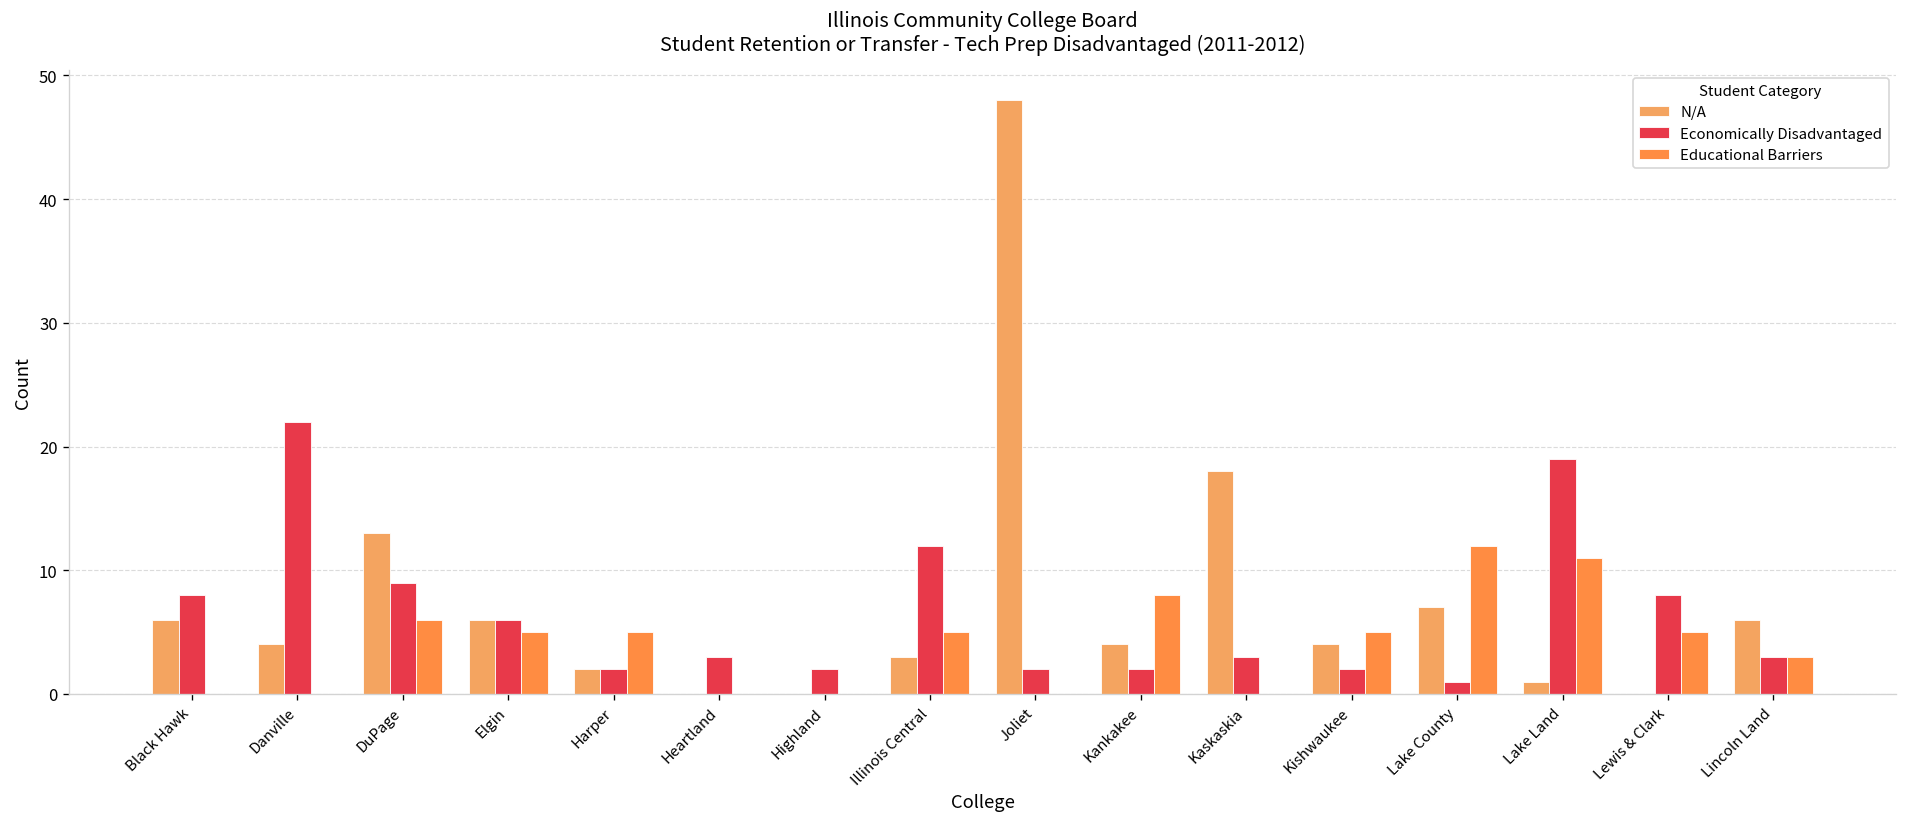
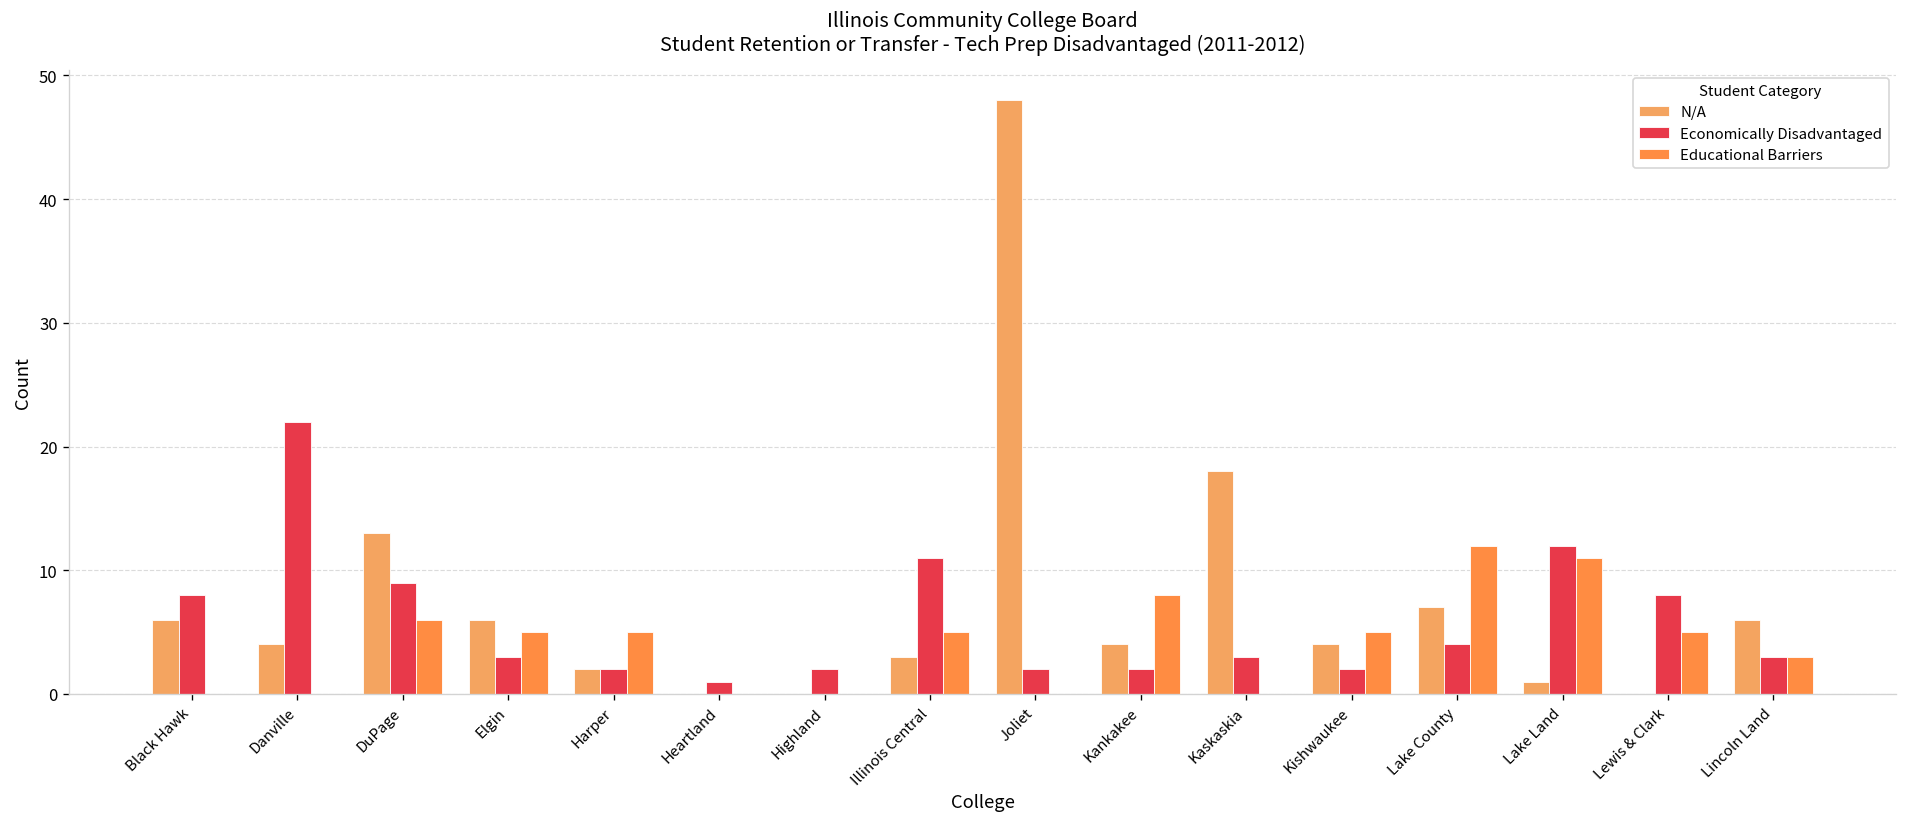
Economically Disadvantaged, Elgin: 6 -> 3
Economically Disadvantaged, Heartland: 3 -> 1
Economically Disadvantaged, Illinois Central: 12 -> 11
Economically Disadvantaged, Lake County: 1 -> 4
Economically Disadvantaged, Lake Land: 19 -> 12
